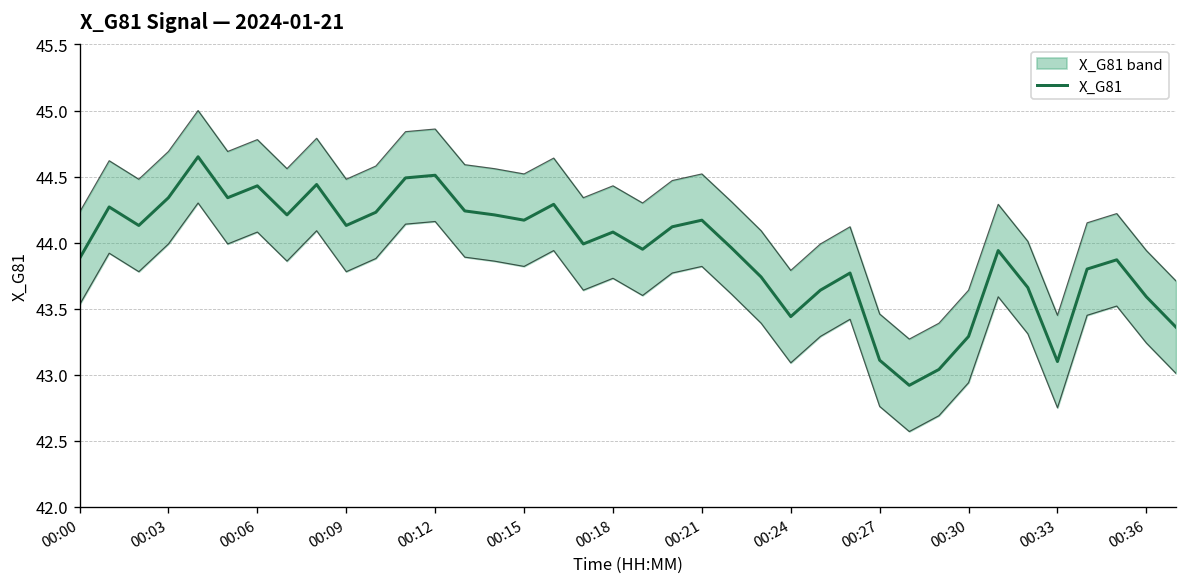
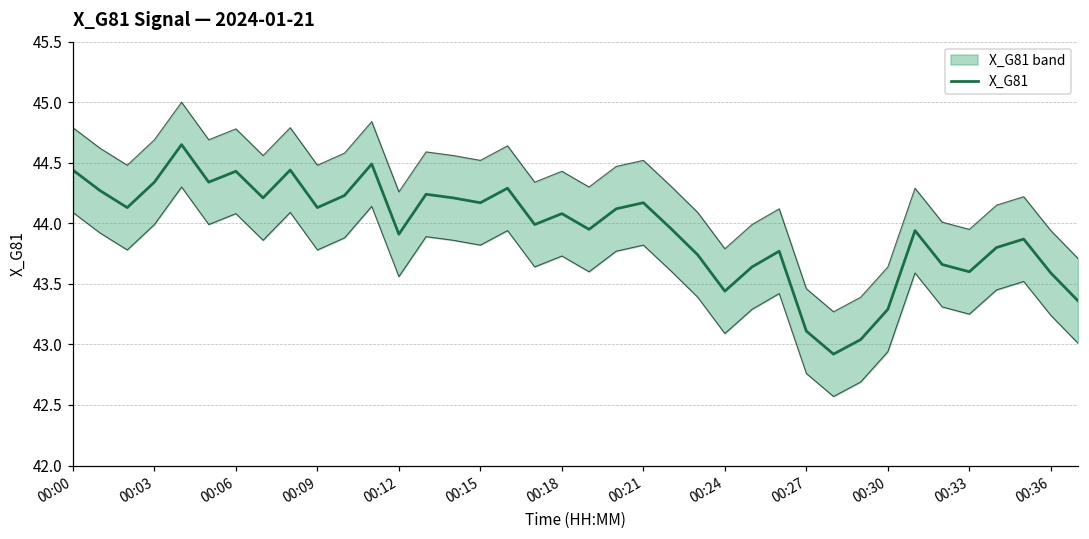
X_G81, 00:00: 43.88 -> 44.44
X_G81, 00:12: 44.51 -> 43.91
X_G81, 00:33: 43.1 -> 43.6
